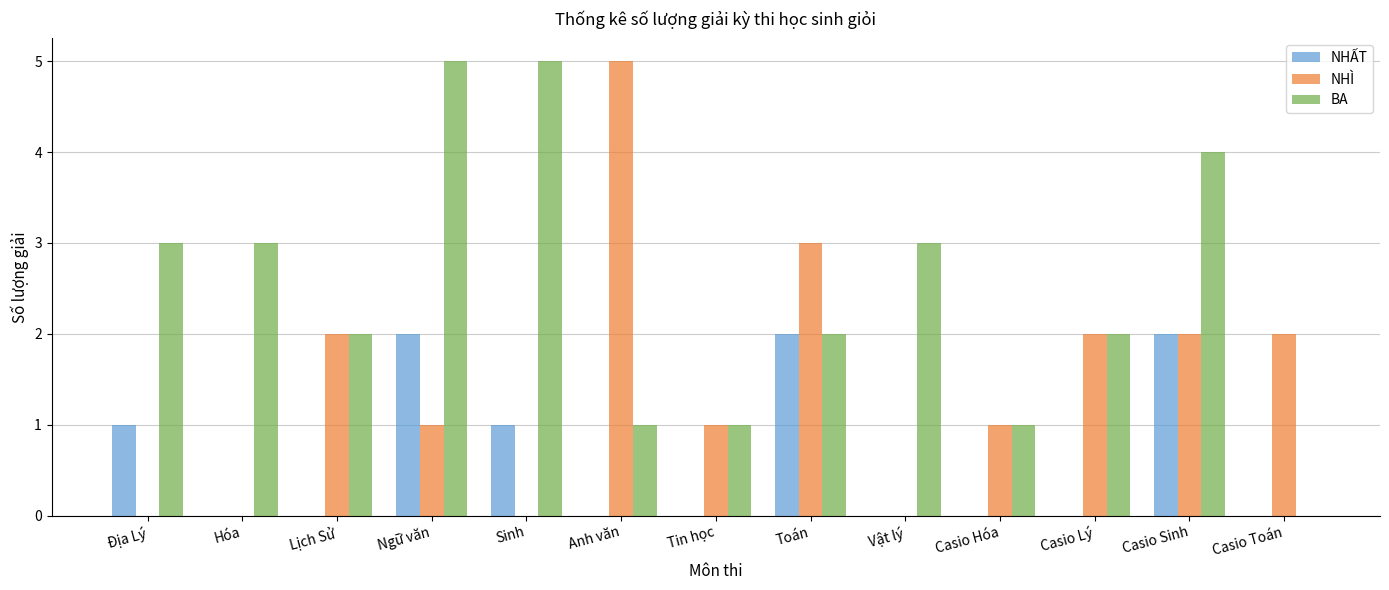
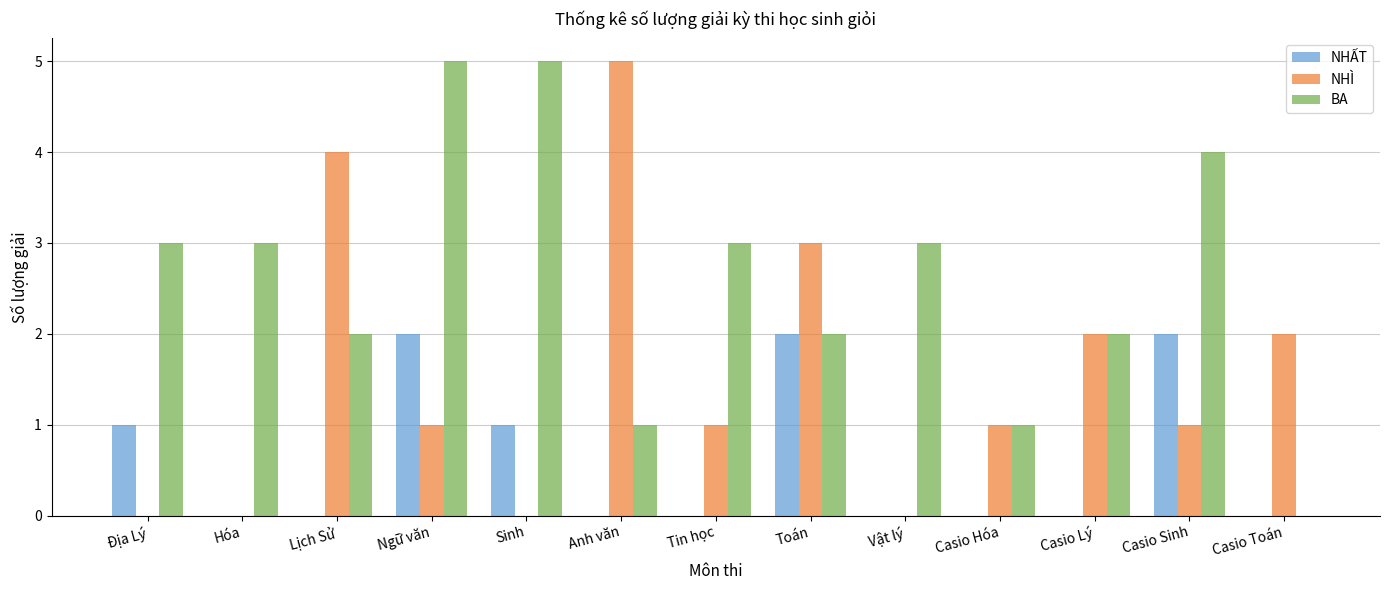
NHÌ, Lịch Sử: 2 -> 4
BA, Tin học: 1 -> 3
NHÌ, Casio Sinh: 2 -> 1
